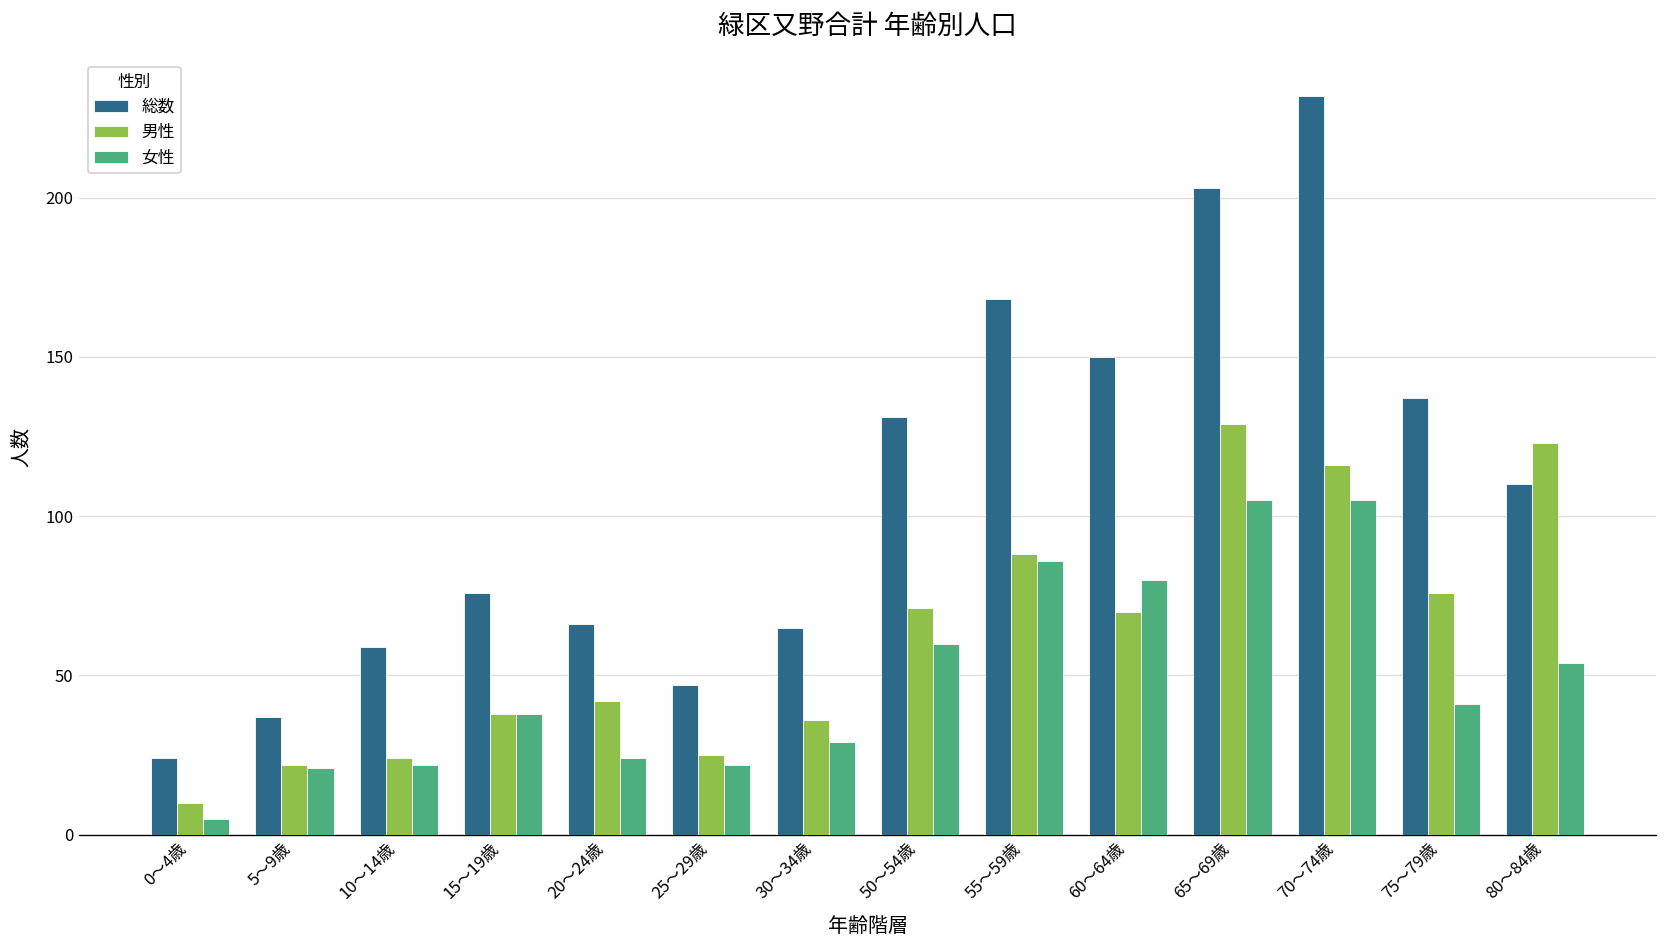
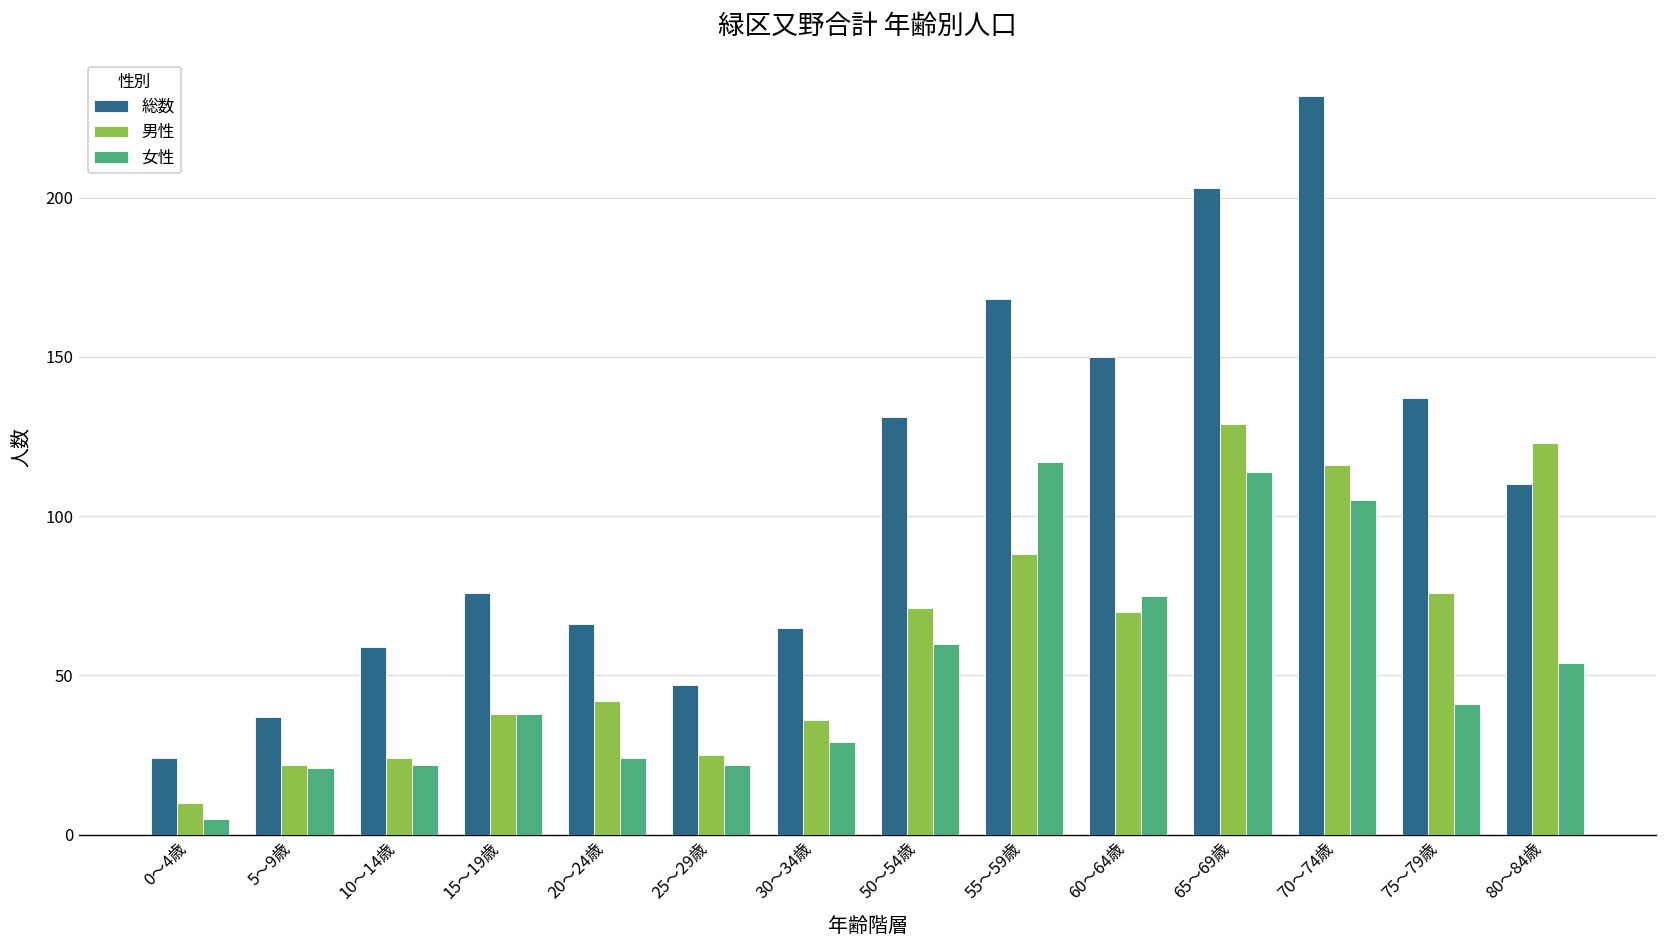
女性, 55～59歳: 86 -> 117
女性, 60～64歳: 80 -> 75
女性, 65～69歳: 105 -> 114
